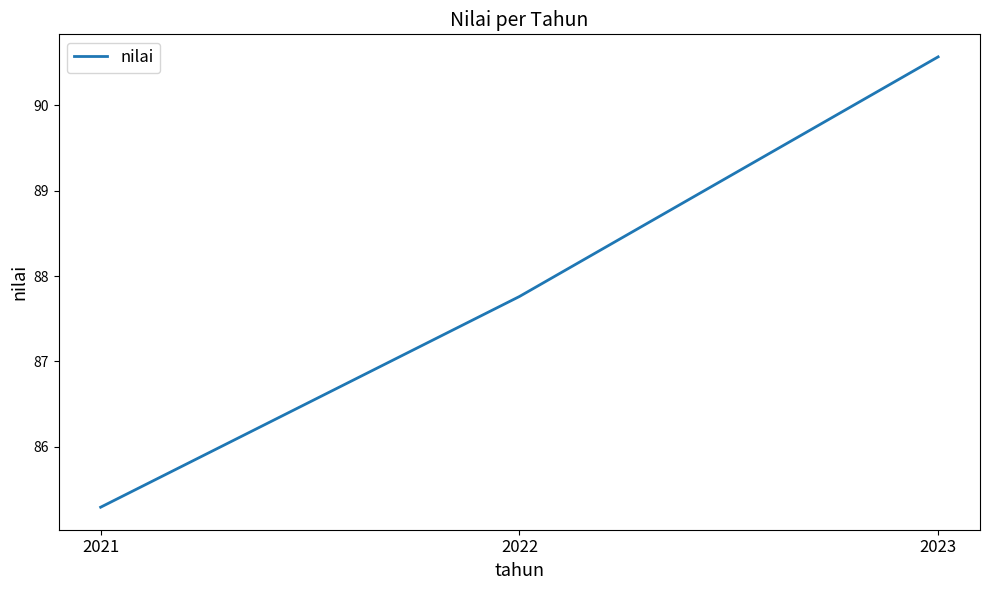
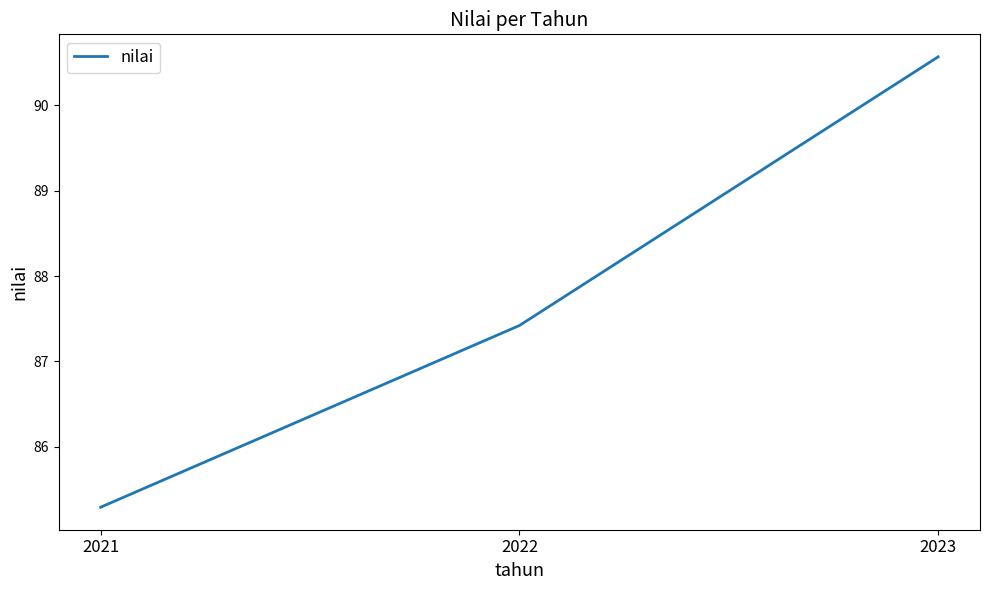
2022: 87.8 -> 87.4
